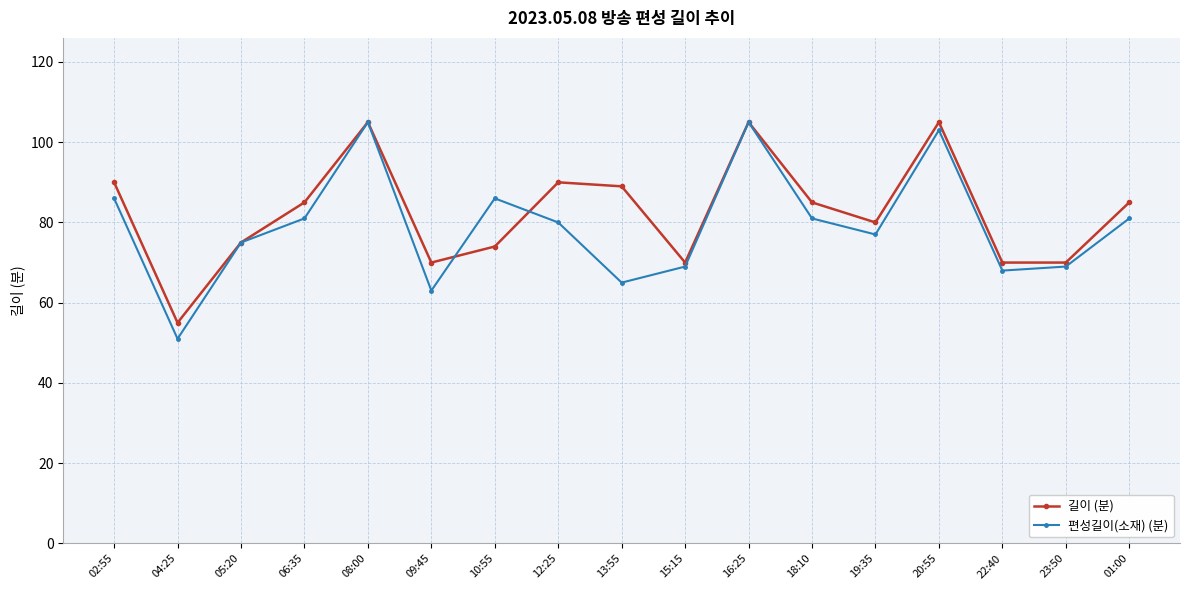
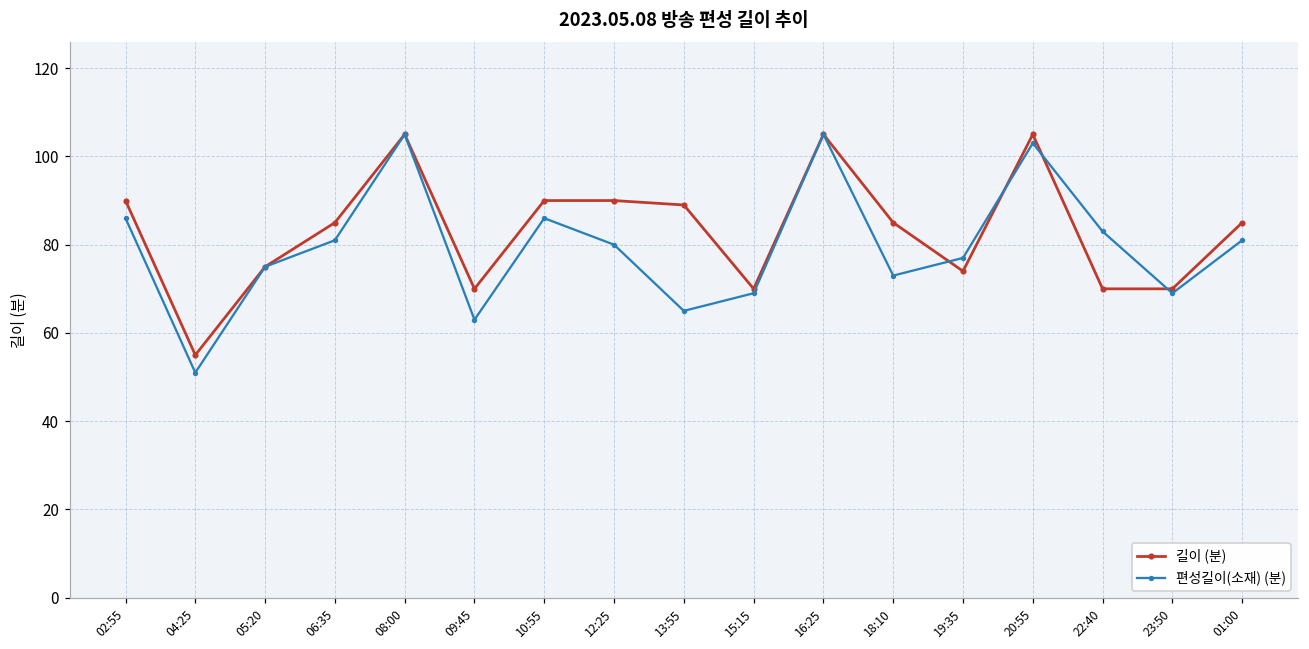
길이 (분), 10:55: 74 -> 90
편성길이(소재) (분), 18:10: 81 -> 73
길이 (분), 19:35: 80 -> 74
편성길이(소재) (분), 22:40: 68 -> 83
